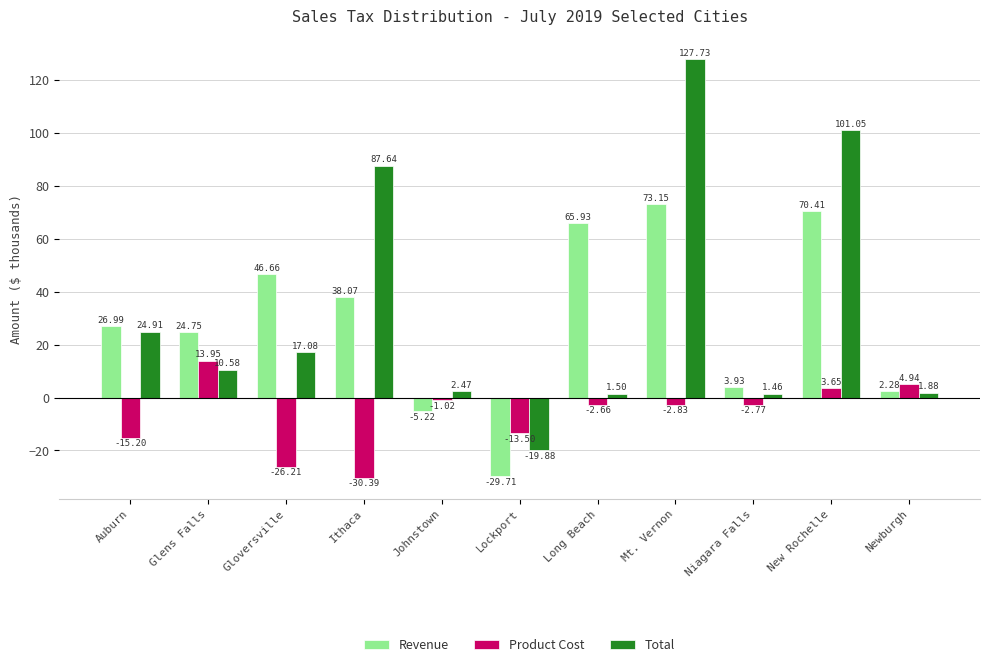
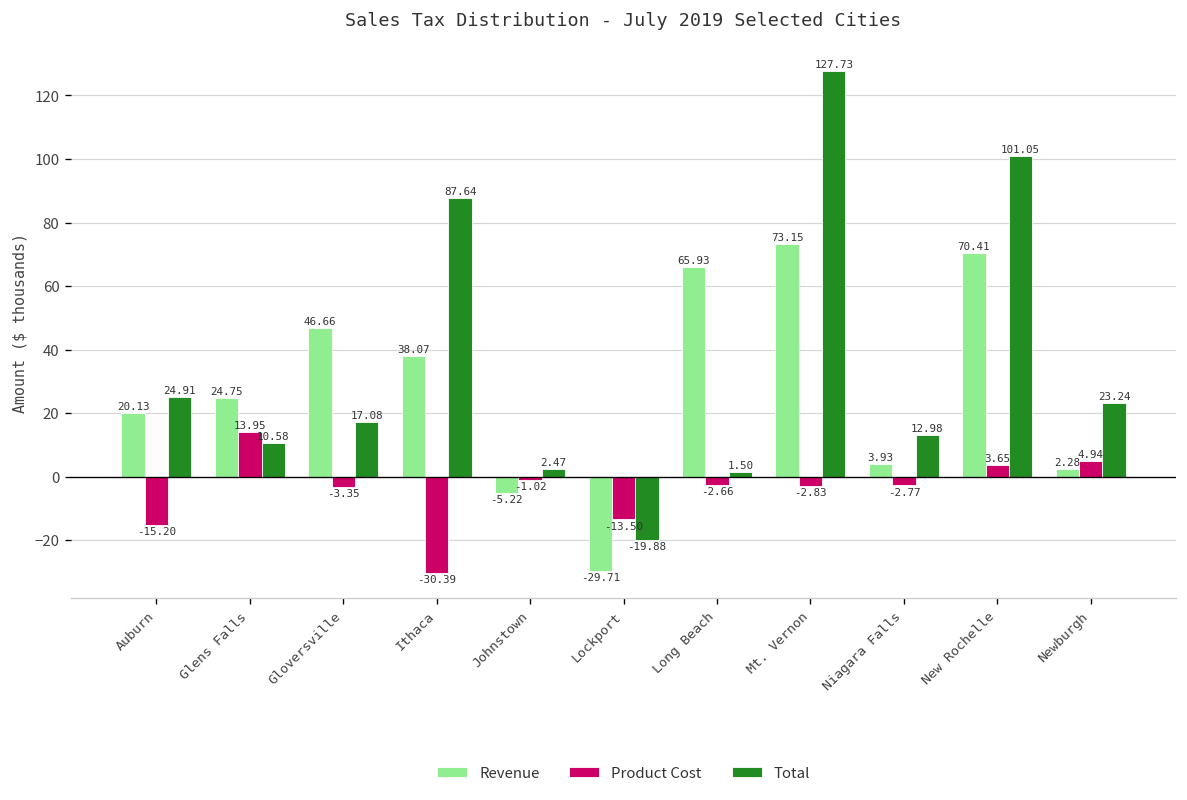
Revenue, Auburn: 26.99 -> 20.13
Product Cost, Gloversville: -26.21 -> -3.35
Total, Niagara Falls: 1.46 -> 12.98
Total, Newburgh: 1.88 -> 23.24
